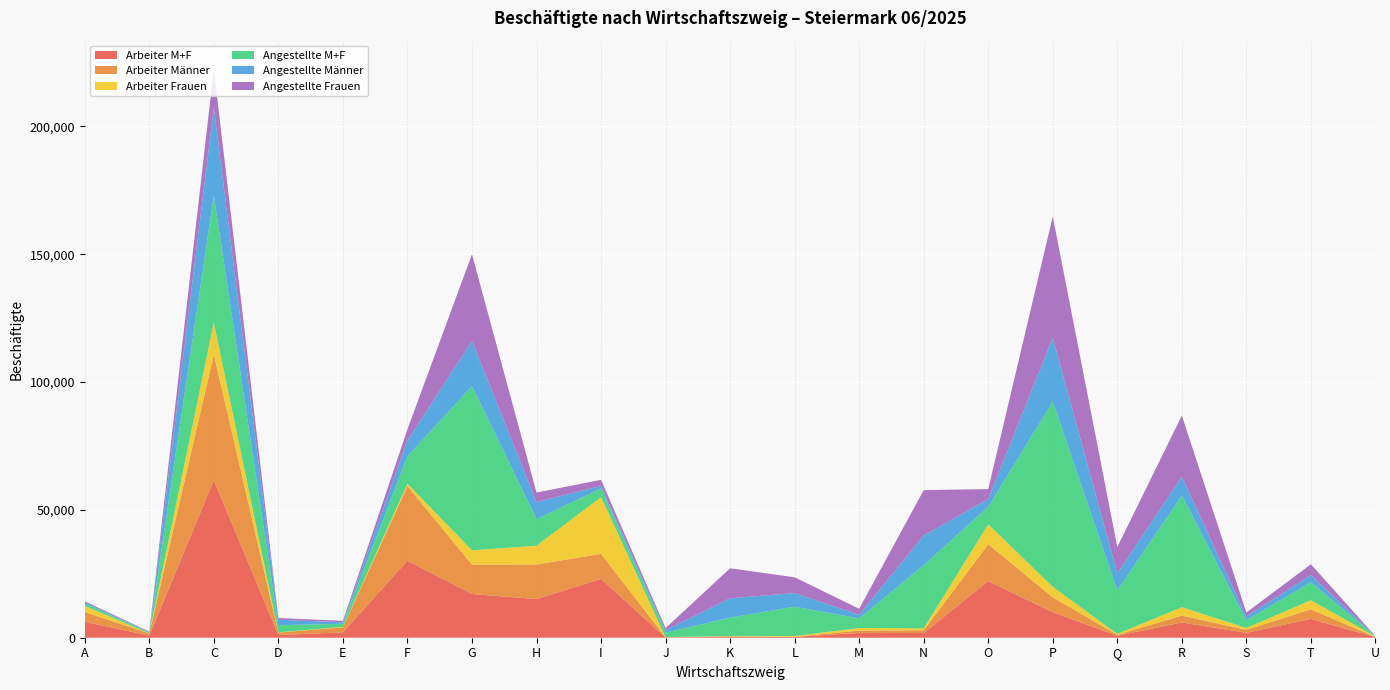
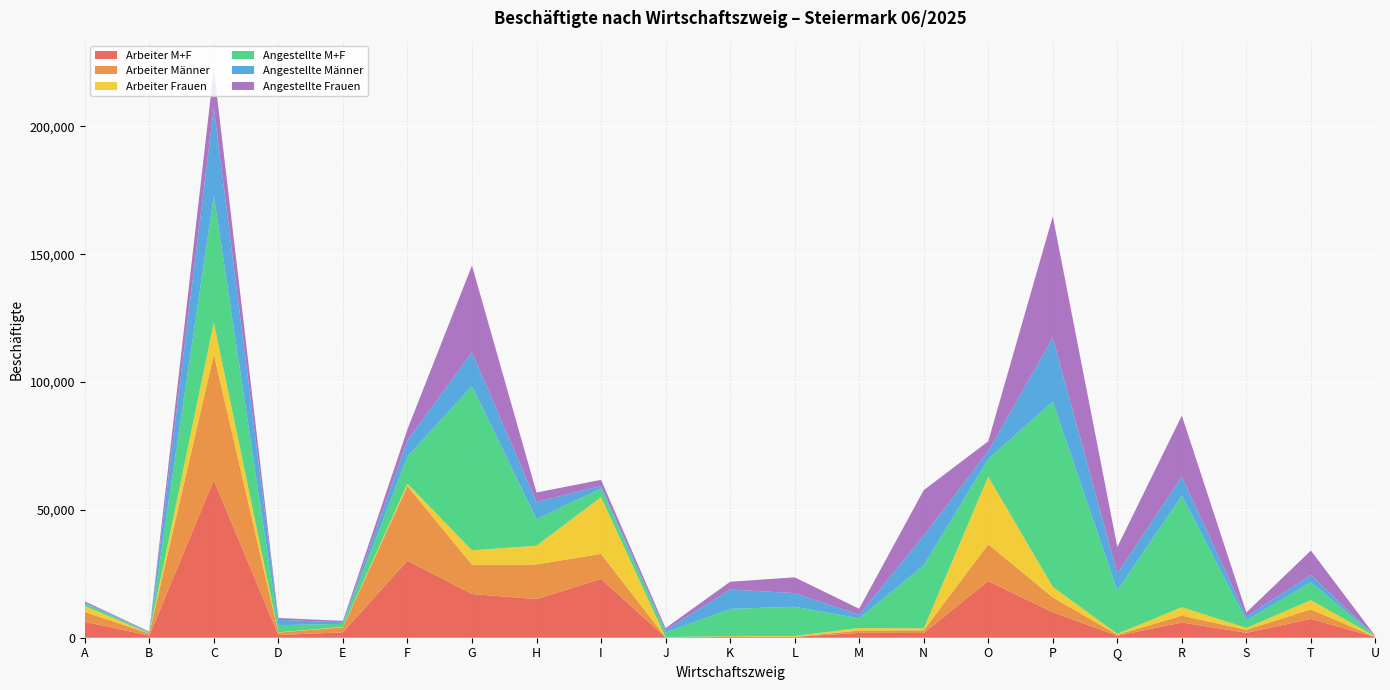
Angestellte Männer, G: 18,000 -> 13,000
Angestellte M+F, K: 7,000 -> 11,000
Angestellte Frauen, K: 12,000 -> 3,000
Arbeiter Frauen, O: 8,000 -> 26,000
Angestellte Frauen, T: 4,000 -> 10,000
